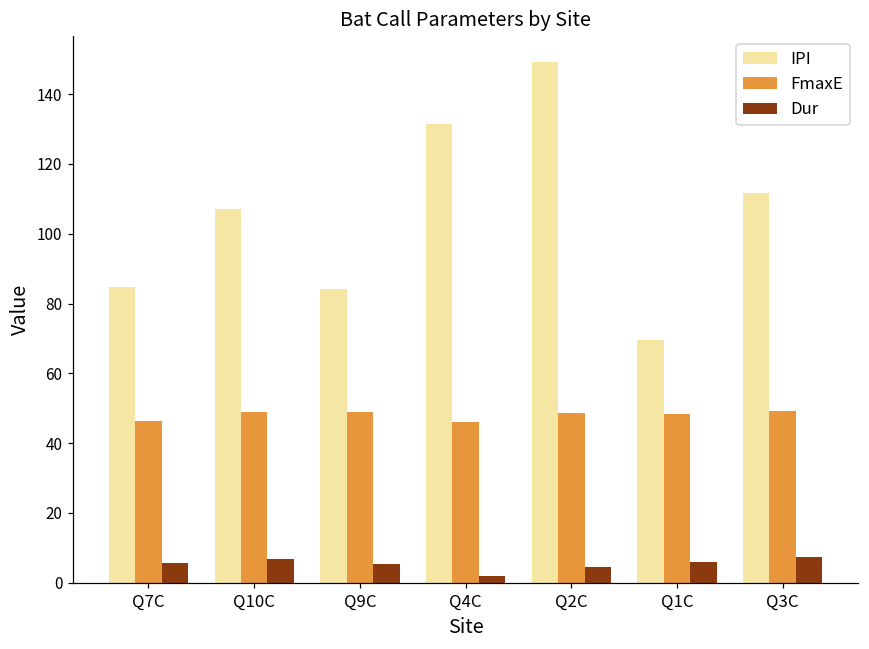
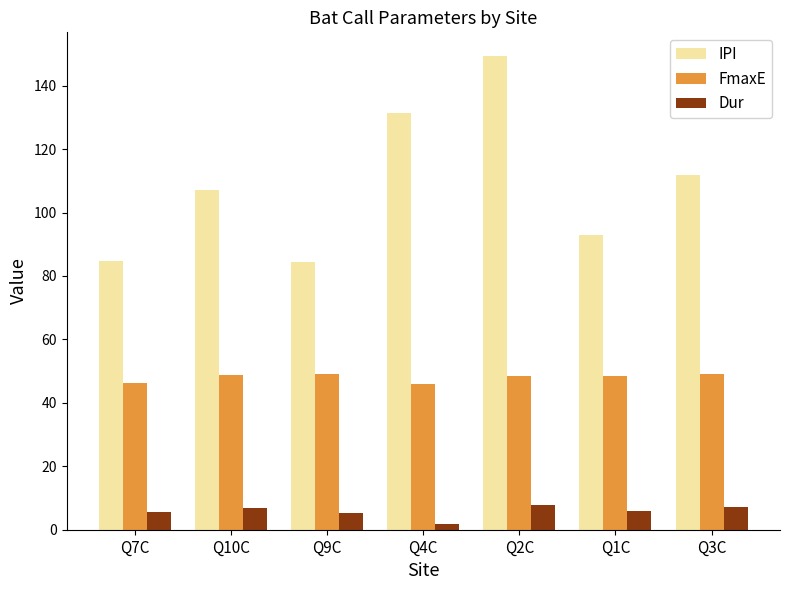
Dur, Q2C: 4 -> 8
IPI, Q1C: 70 -> 93
